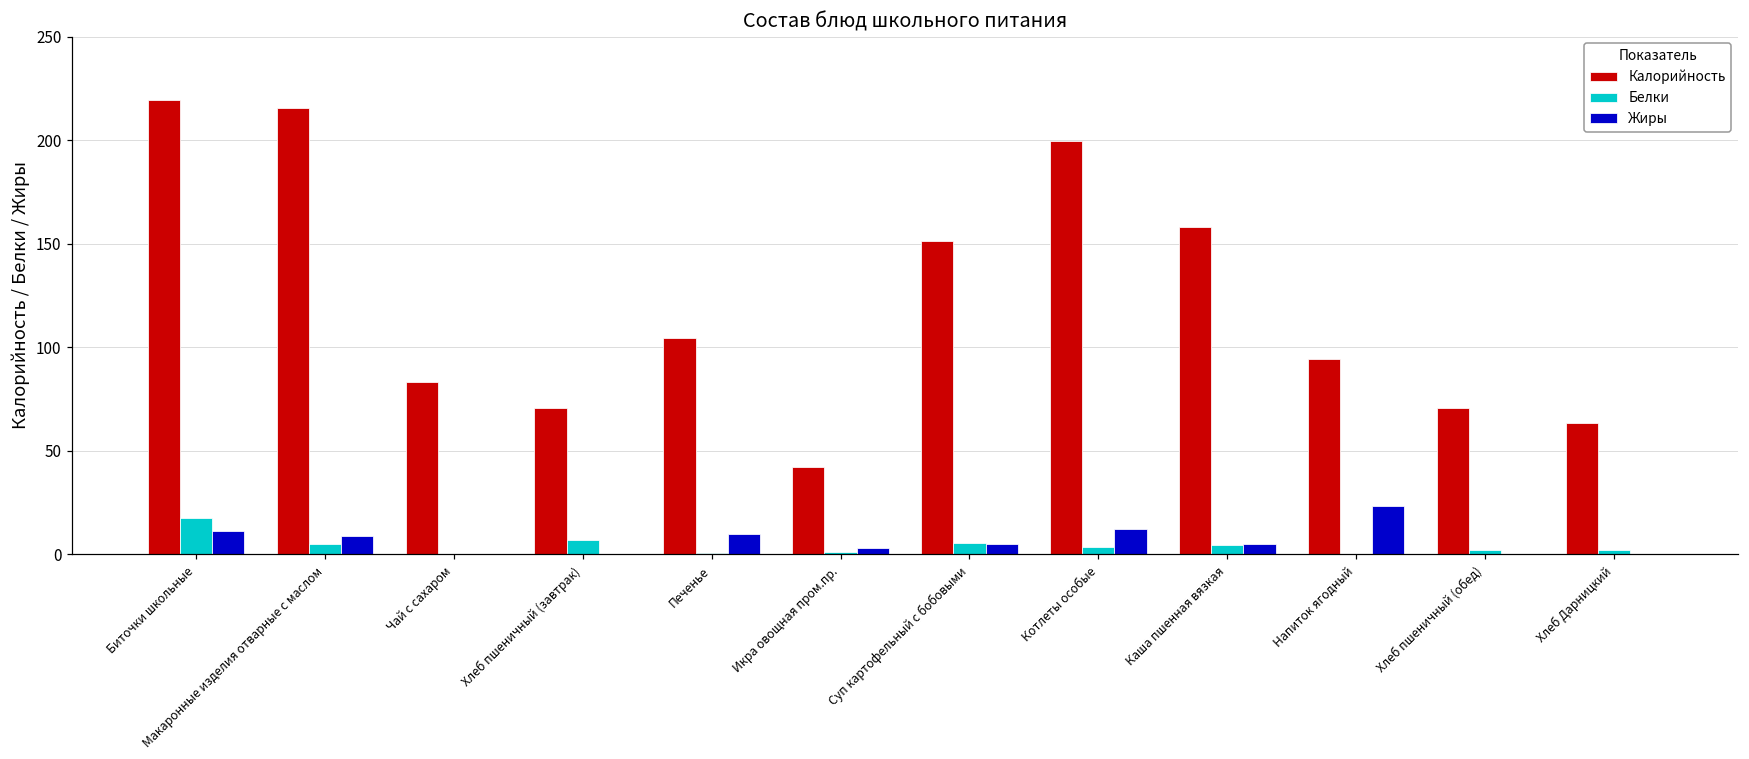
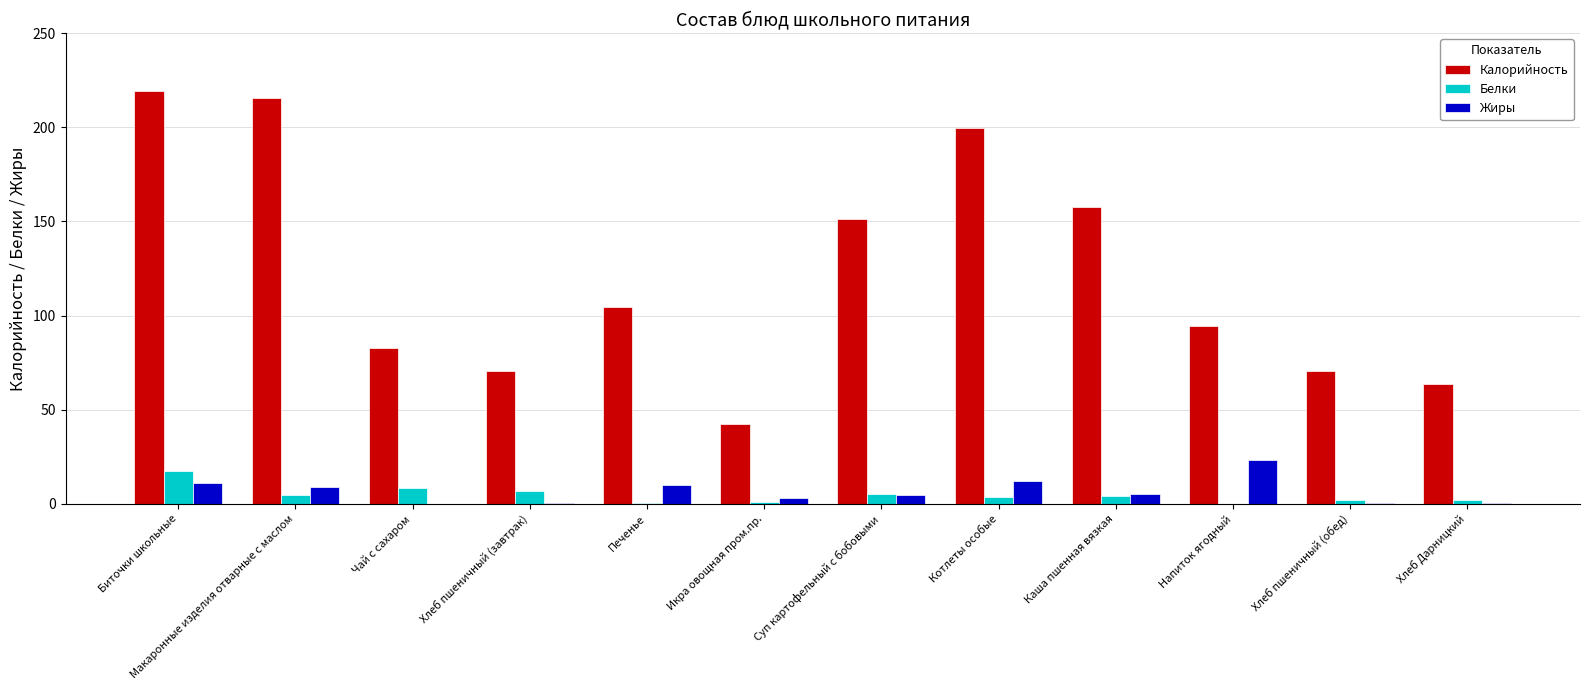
Белки, Чай с сахаром: 0 -> 9
